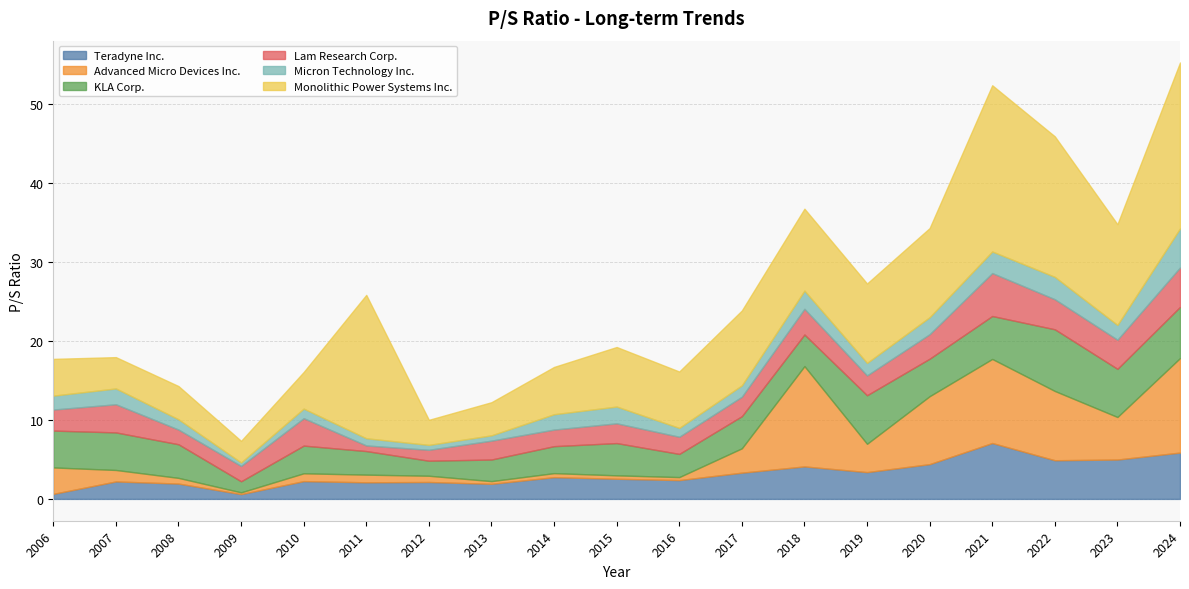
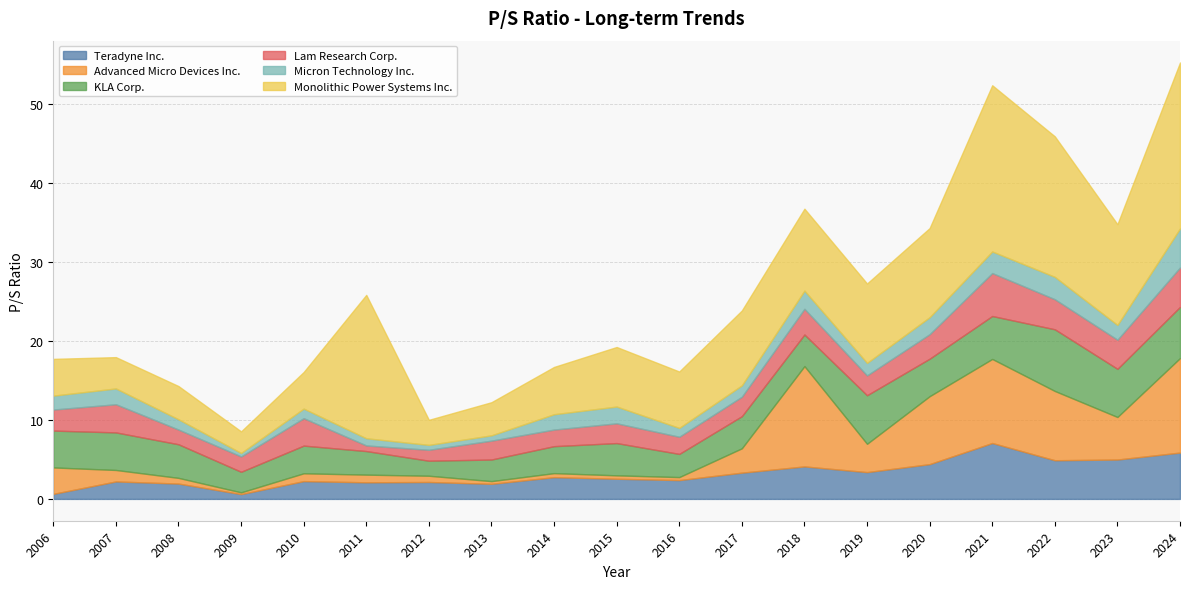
KLA Corp., 2009: 1 -> 3
